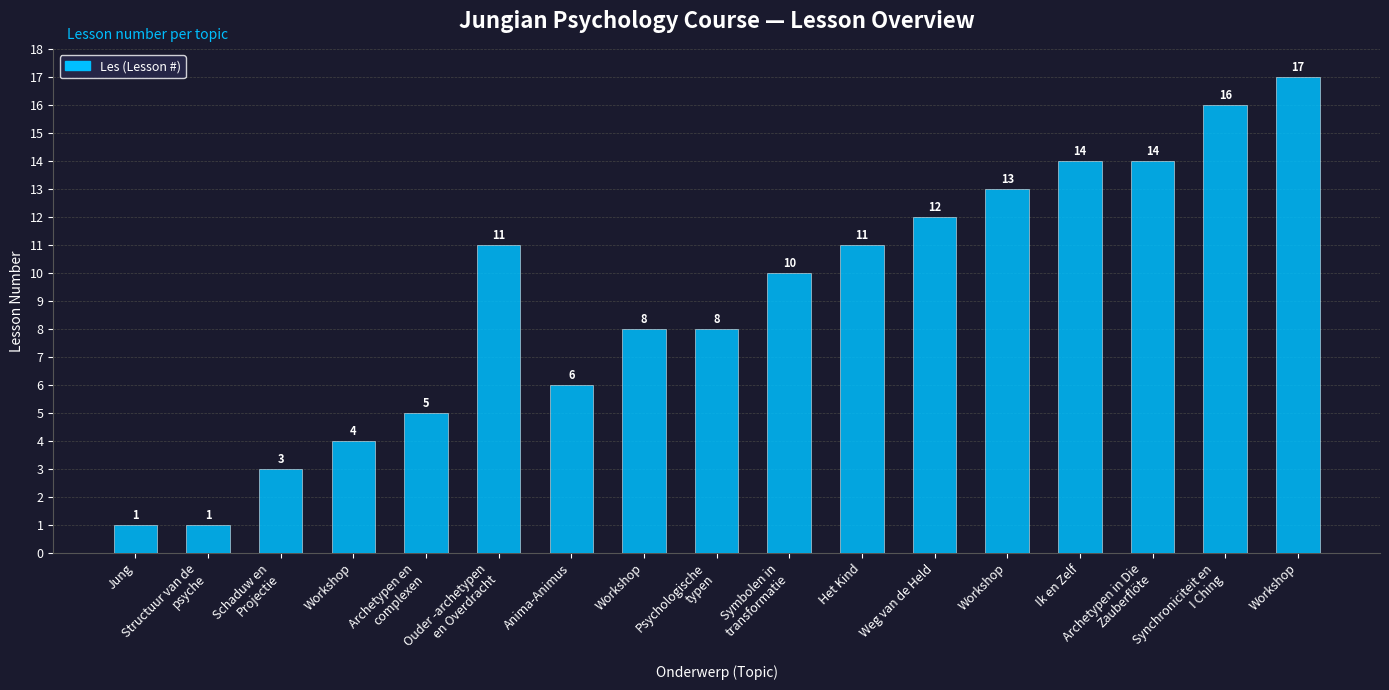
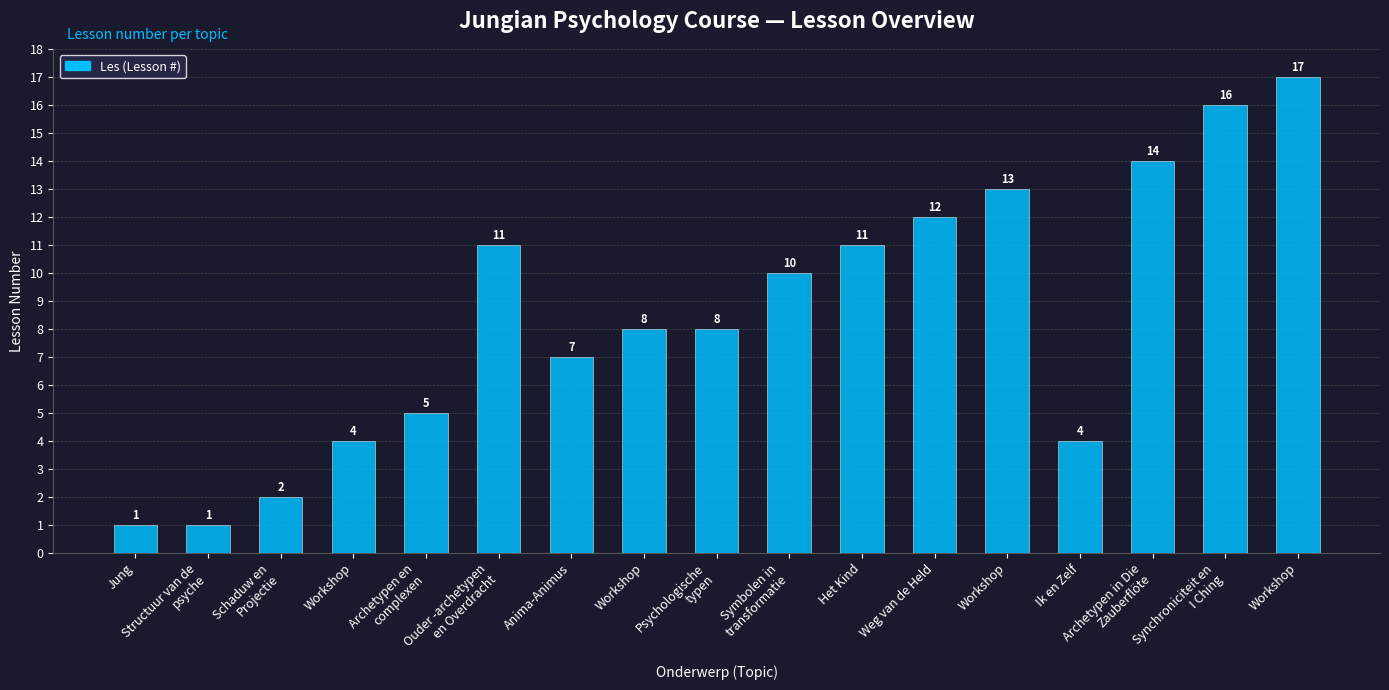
Schaduw en Projectie: 3 -> 2
Anima-Animus: 6 -> 7
Ik en Zelf: 14 -> 4
